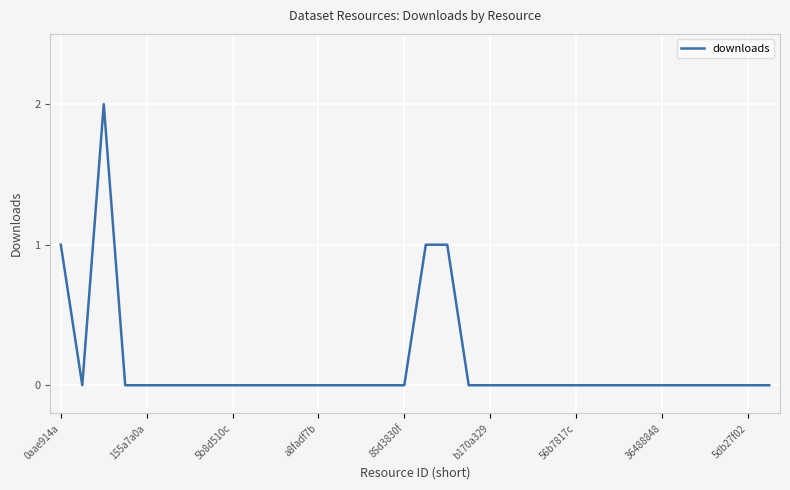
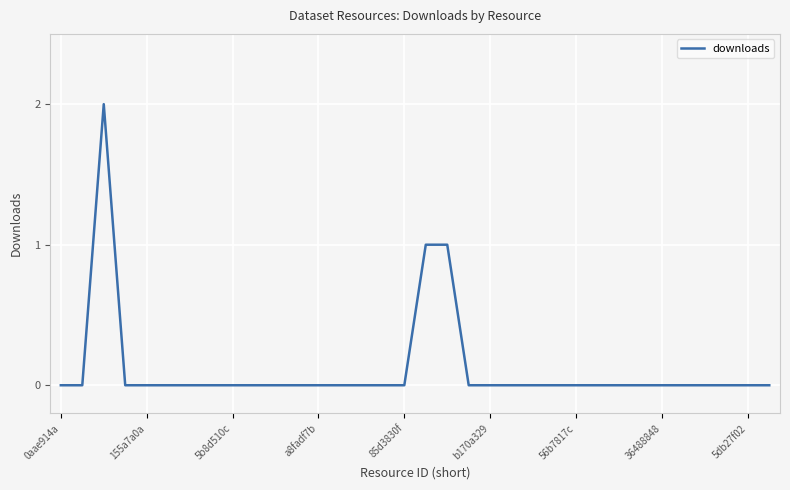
0aae914a: 1 -> 0
